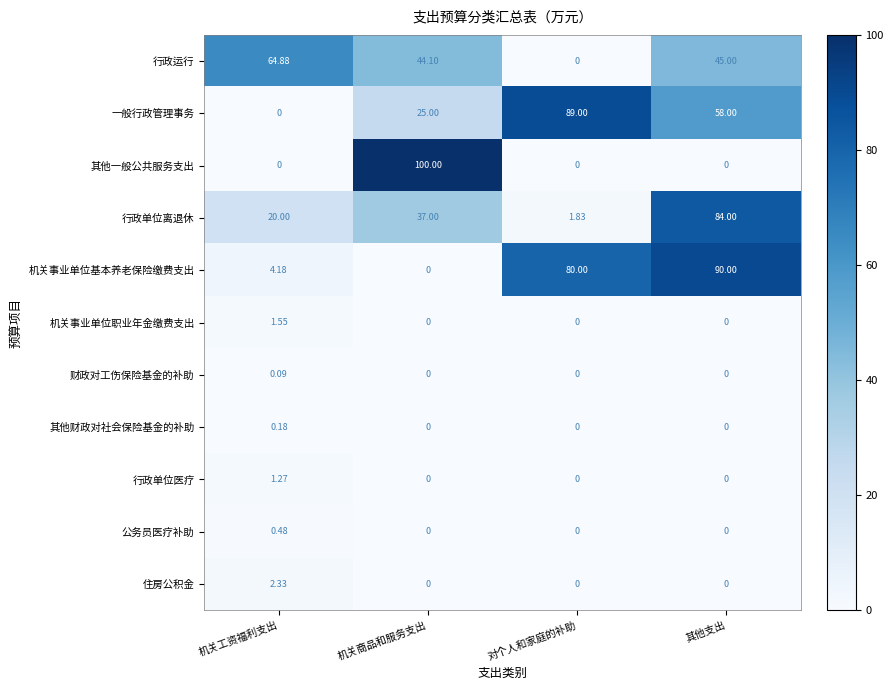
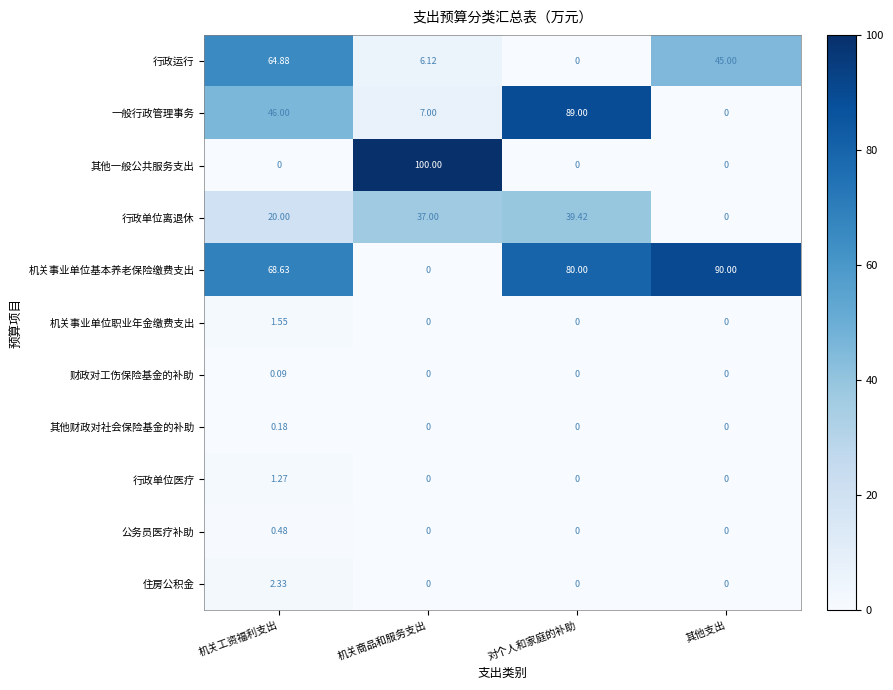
行政运行, 机关商品和服务支出: 44.10 -> 6.12
一般行政管理事务, 机关工资福利支出: 0 -> 46.00
一般行政管理事务, 机关商品和服务支出: 25.00 -> 7.00
一般行政管理事务, 其他支出: 58.00 -> 0
行政单位离退休, 对个人和家庭的补助: 1.83 -> 39.42
行政单位离退休, 其他支出: 84.00 -> 0
机关事业单位基本养老保险缴费支出, 机关工资福利支出: 4.18 -> 68.63
